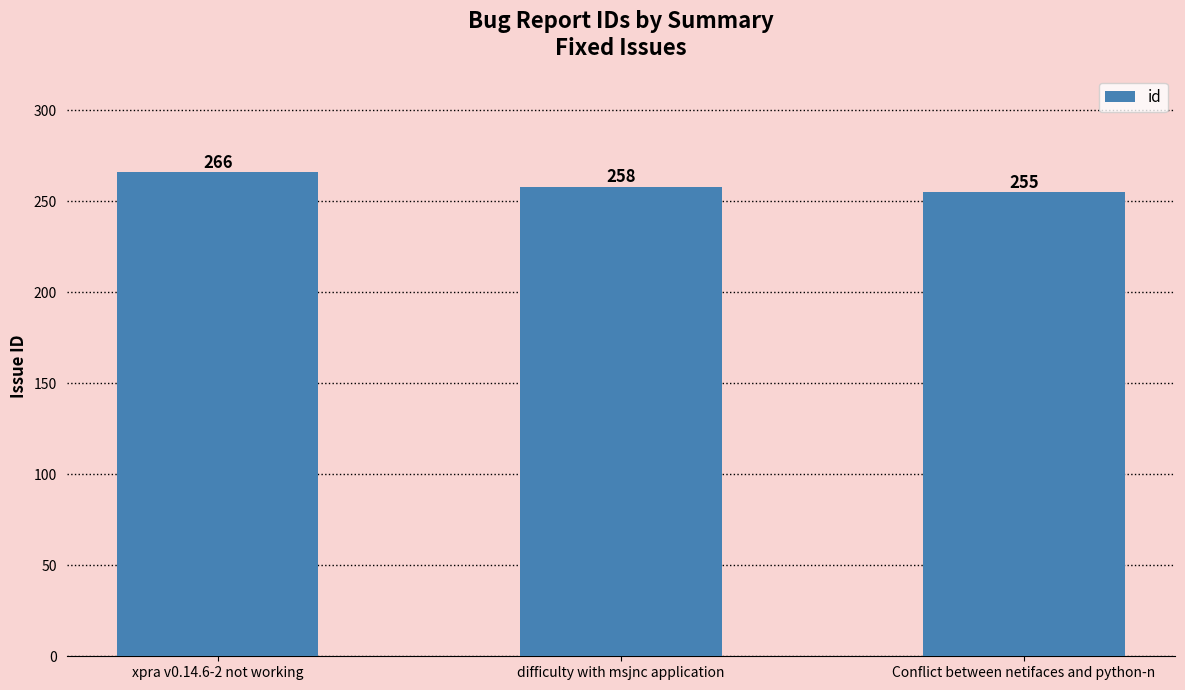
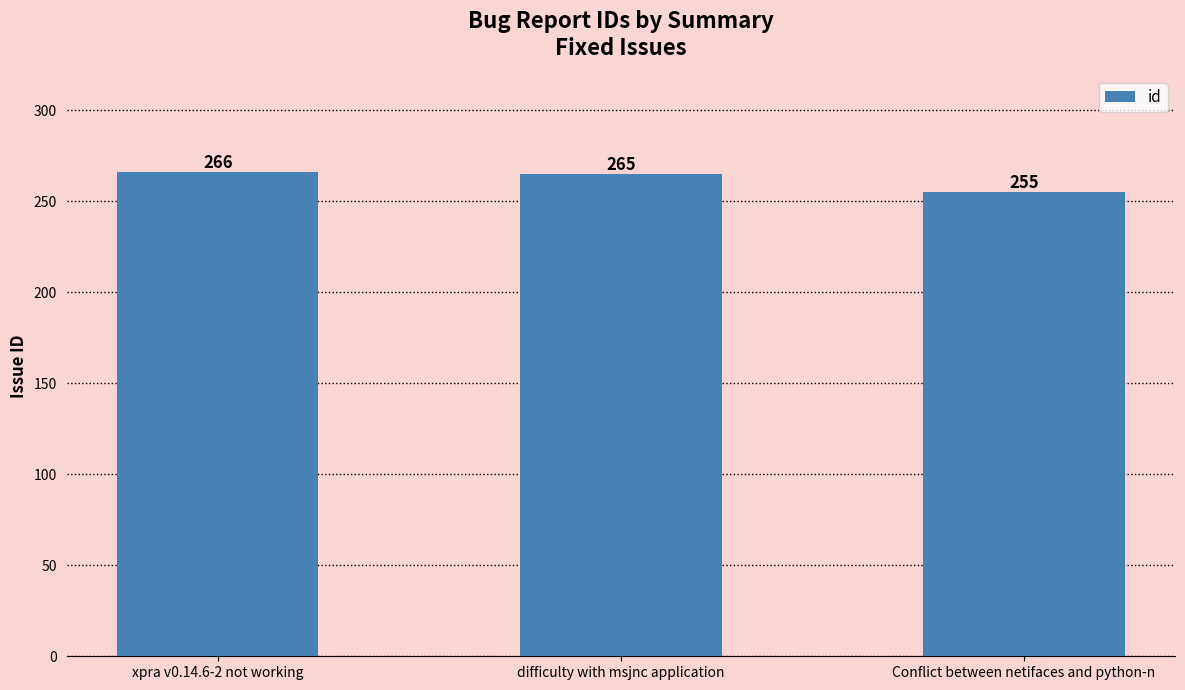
difficulty with msjnc application: 258 -> 265
